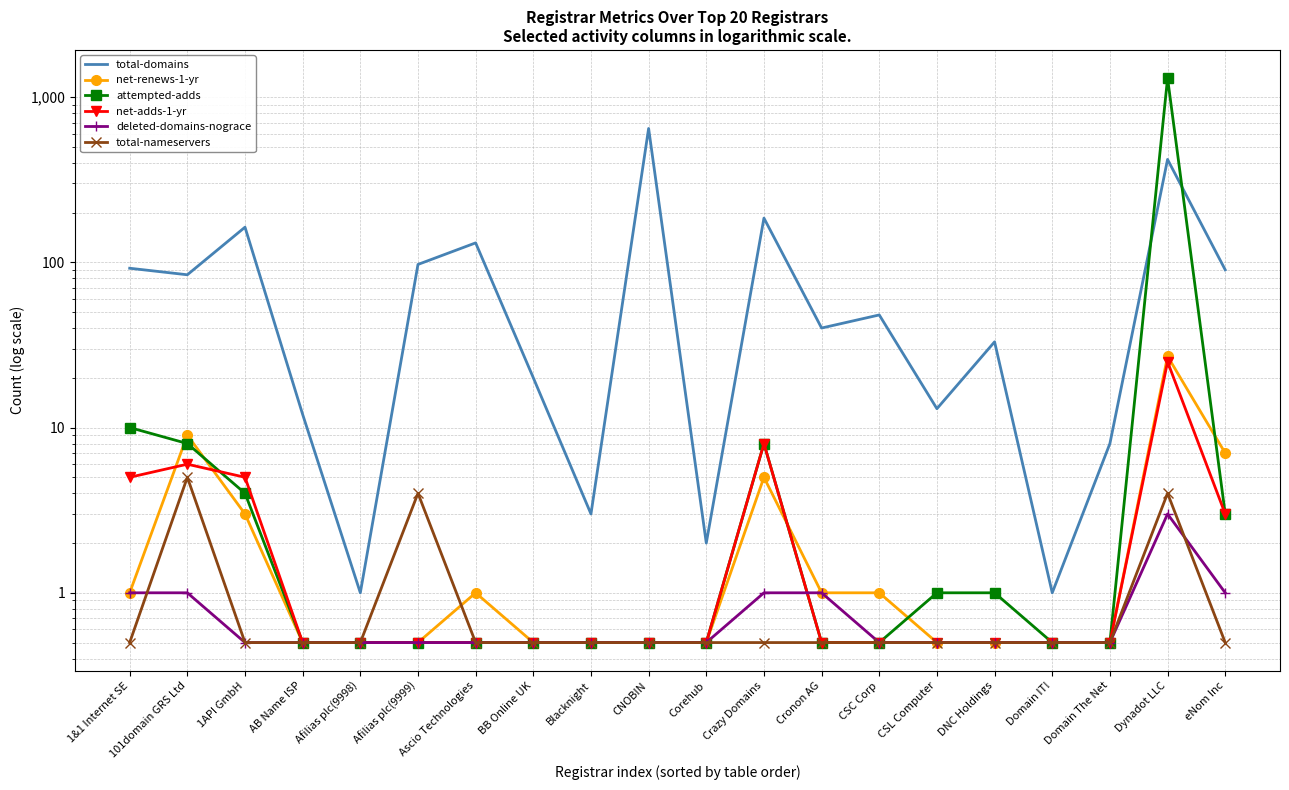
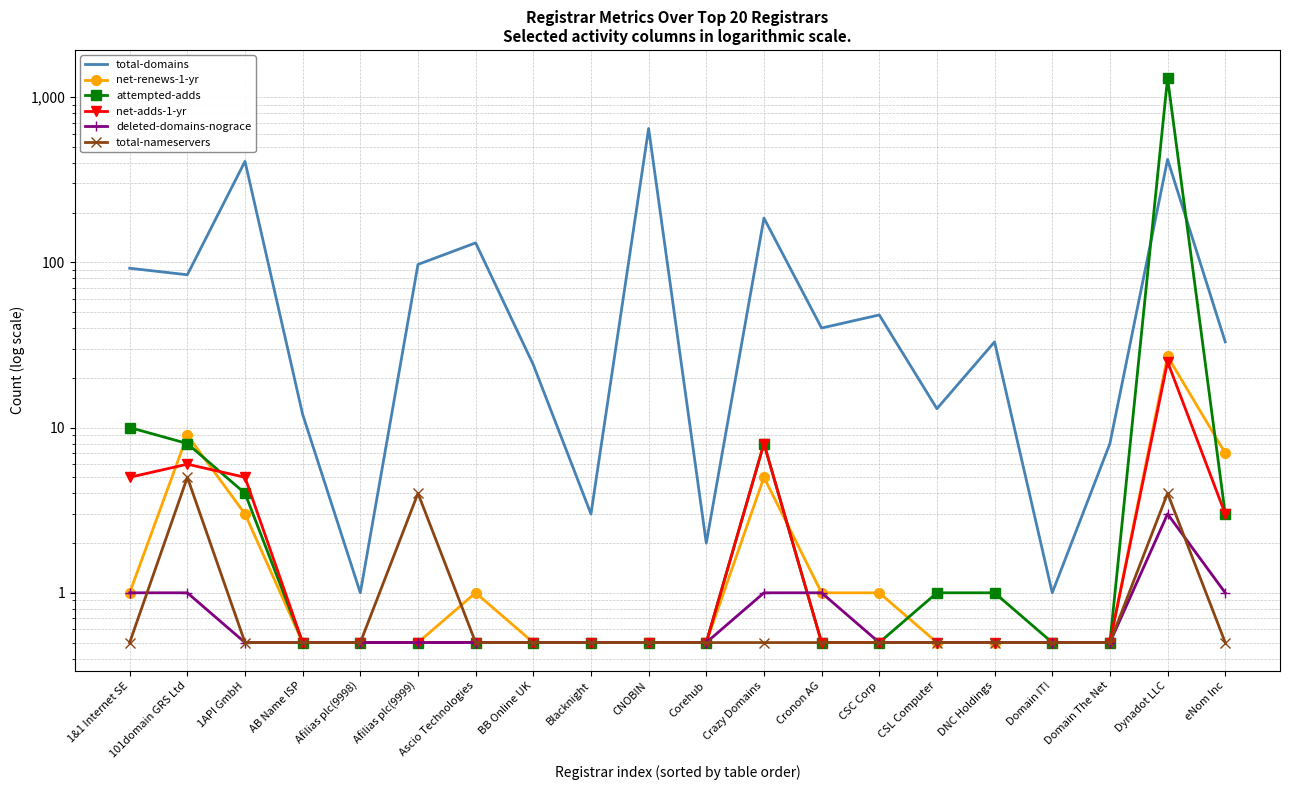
total-domains, 1API GmbH: 160 -> 410
total-domains, BB Online UK: 20 -> 24
total-domains, eNom Inc: 90 -> 33
